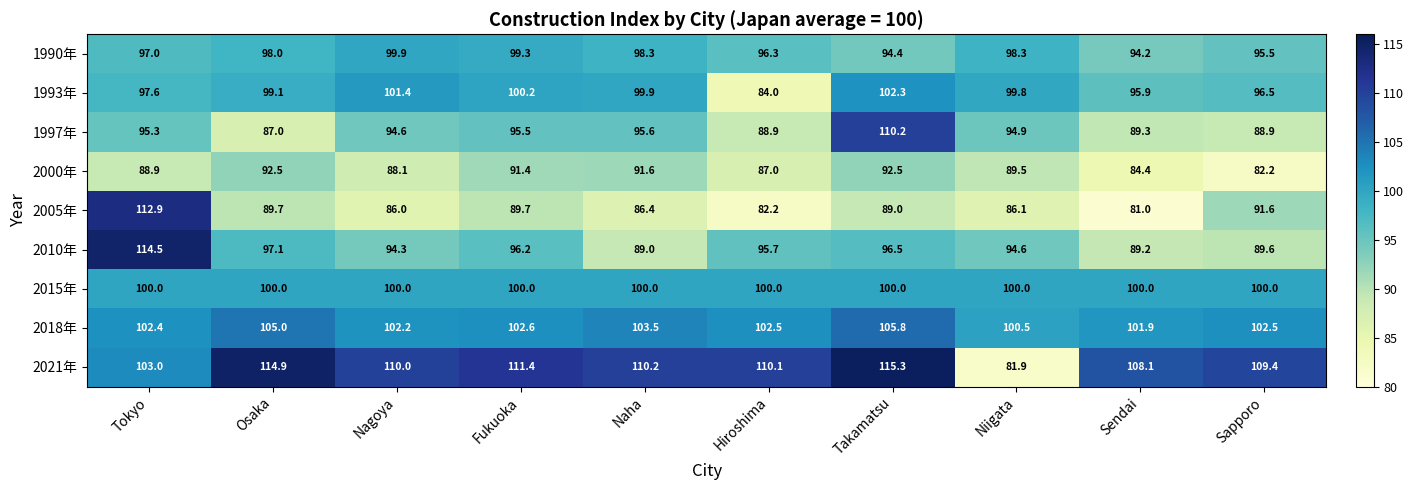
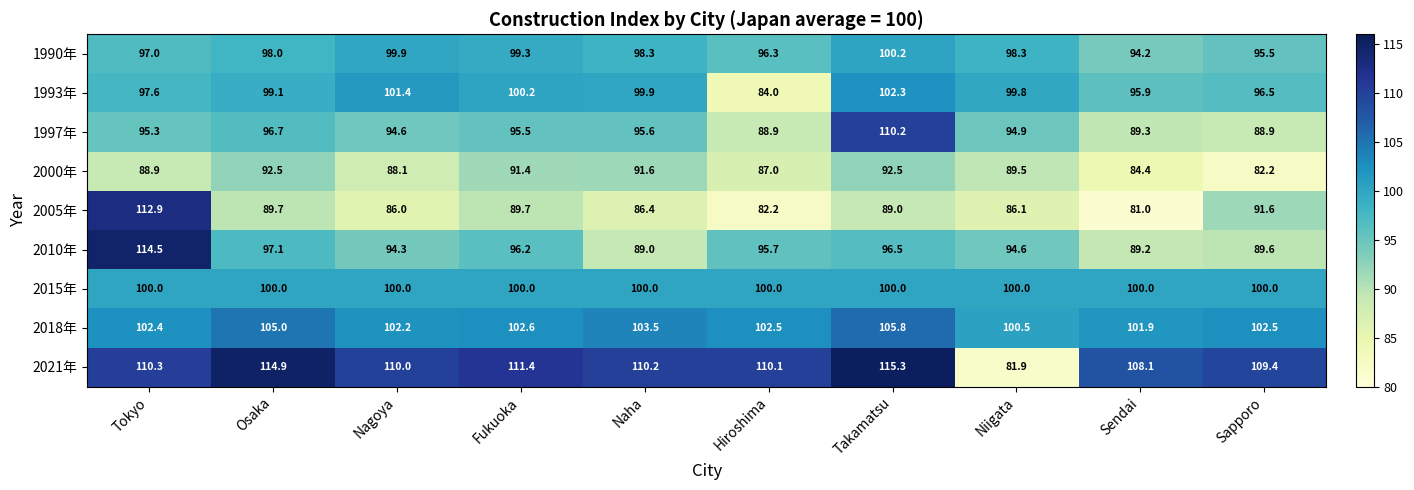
1990年, Takamatsu: 94.4 -> 100.2
1997年, Osaka: 87.0 -> 96.7
2021年, Tokyo: 103.0 -> 110.3
